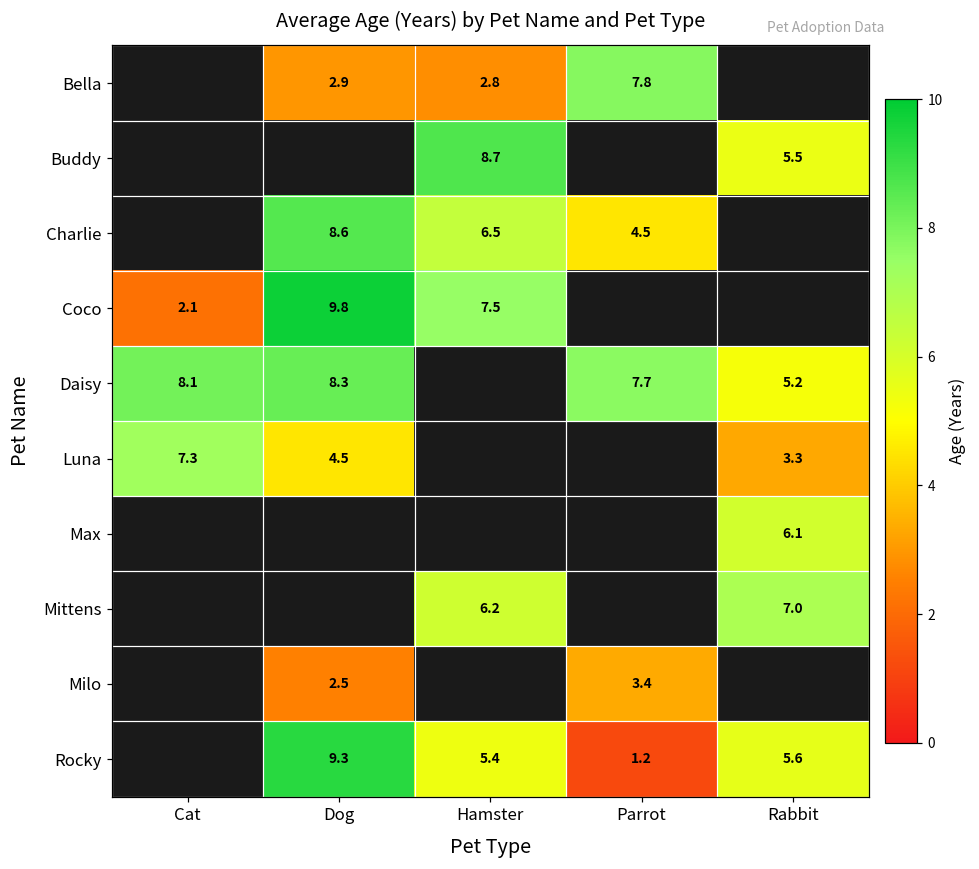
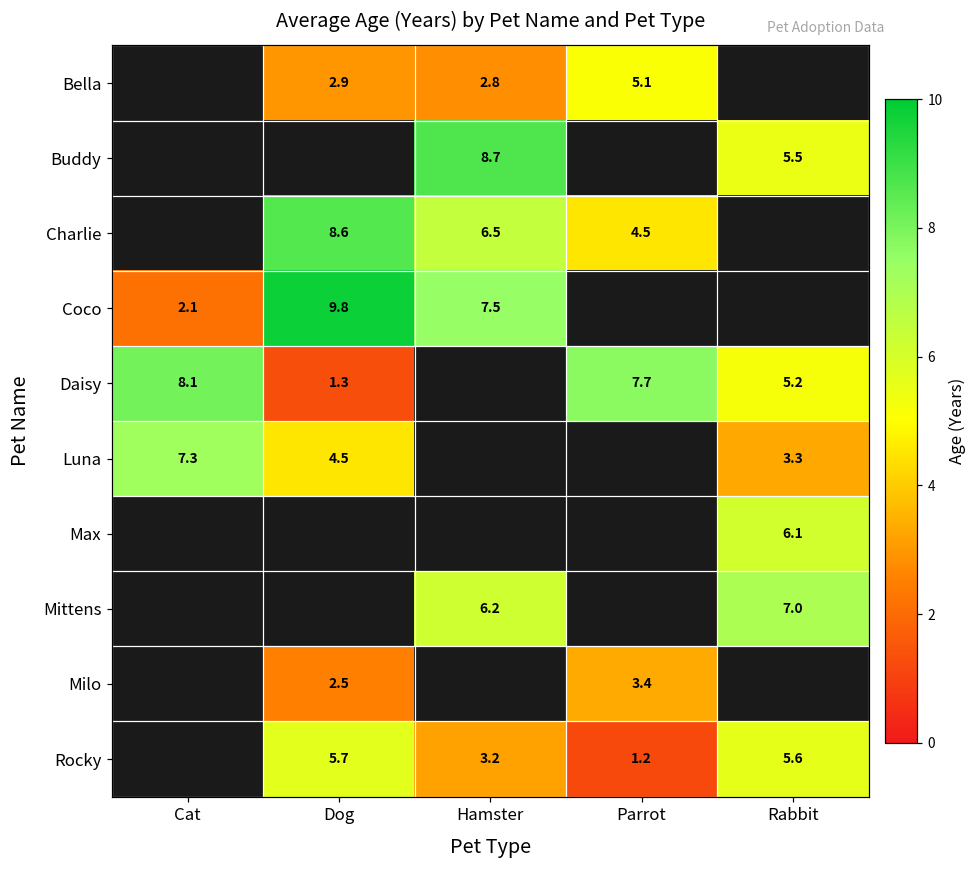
Bella, Parrot: 7.8 -> 5.1
Daisy, Dog: 8.3 -> 1.3
Rocky, Dog: 9.3 -> 5.7
Rocky, Hamster: 5.4 -> 3.2
